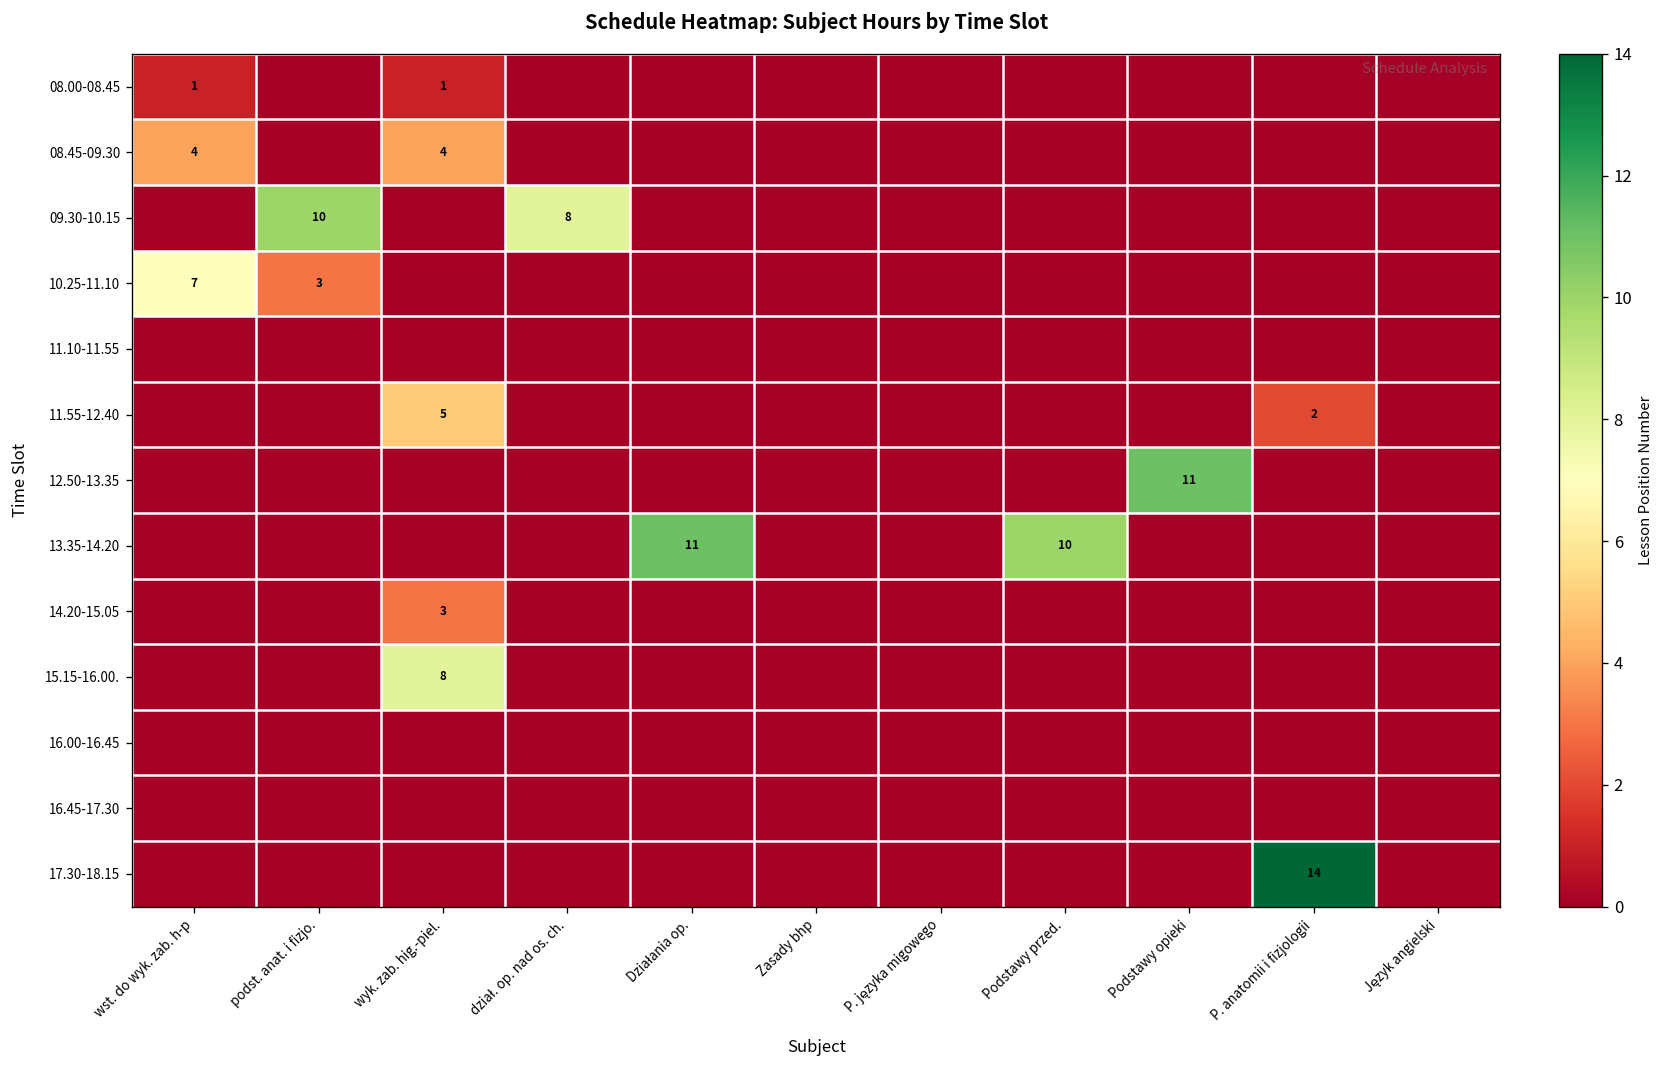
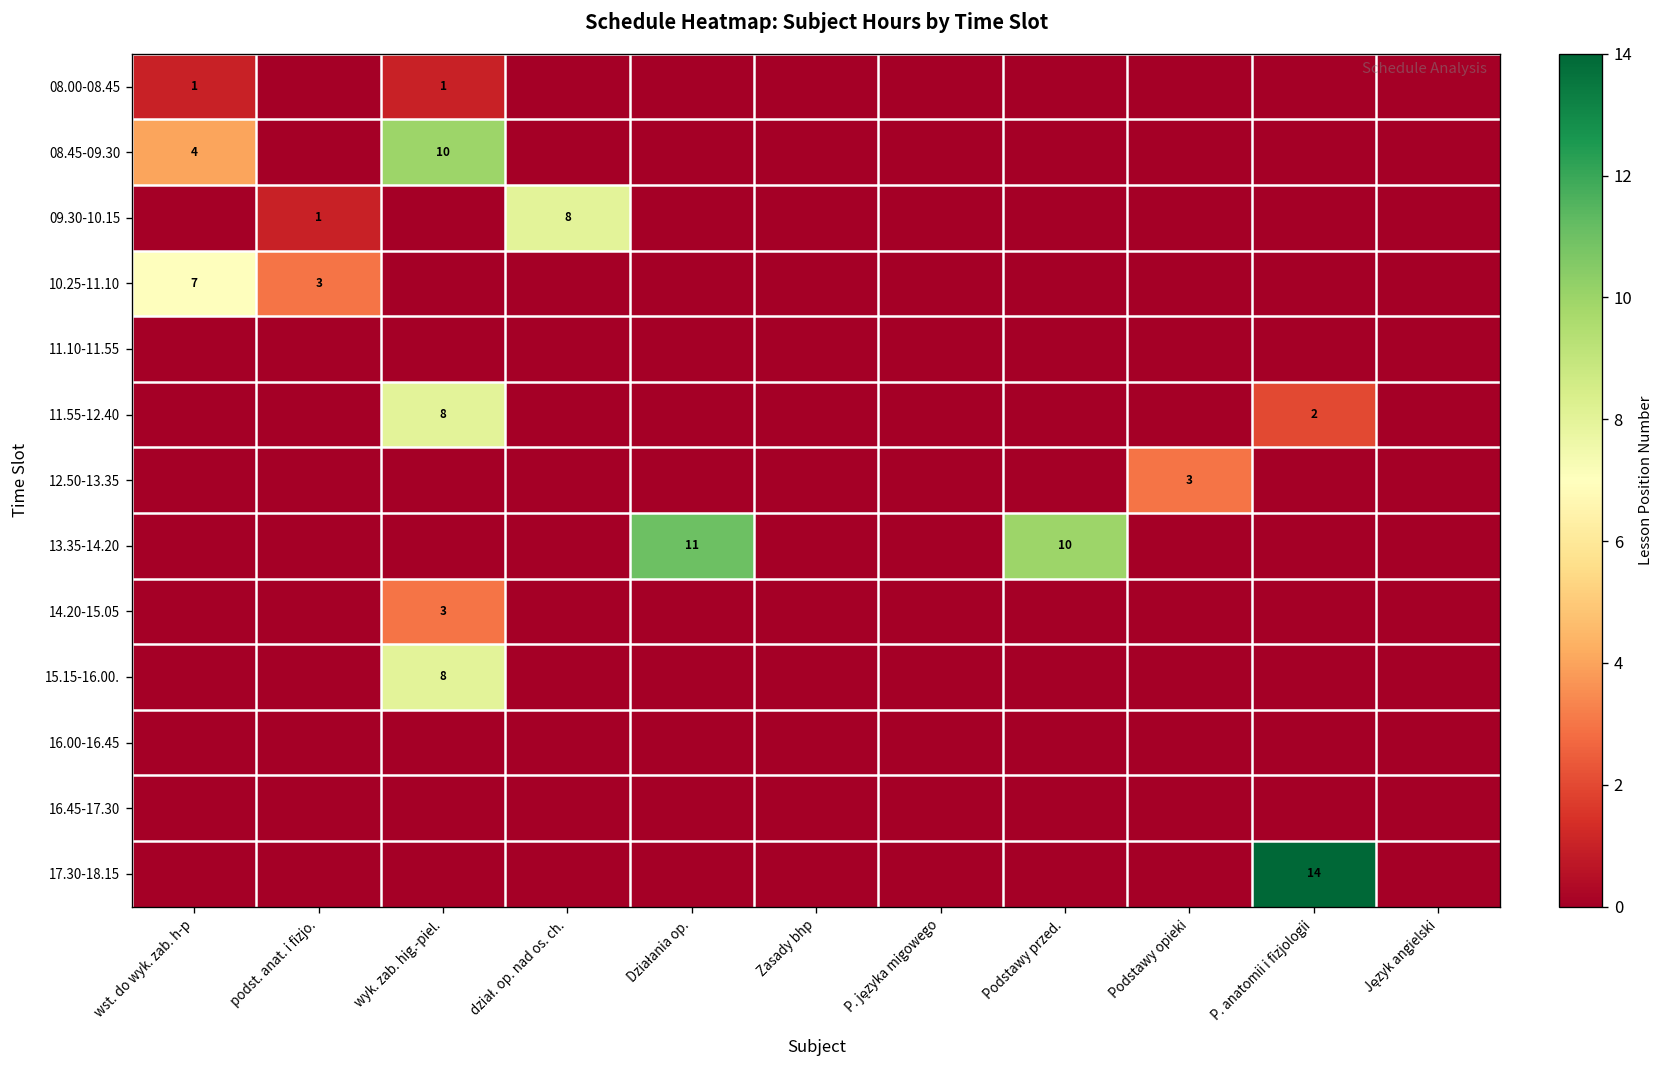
08.45-09.30, wyk. zab. hig.-piel.: 4 -> 10
09.30-10.15, podst. anat. i fizjo.: 10 -> 1
11.55-12.40, wyk. zab. hig.-piel.: 5 -> 8
12.50-13.35, Podstawy opieki: 11 -> 3
